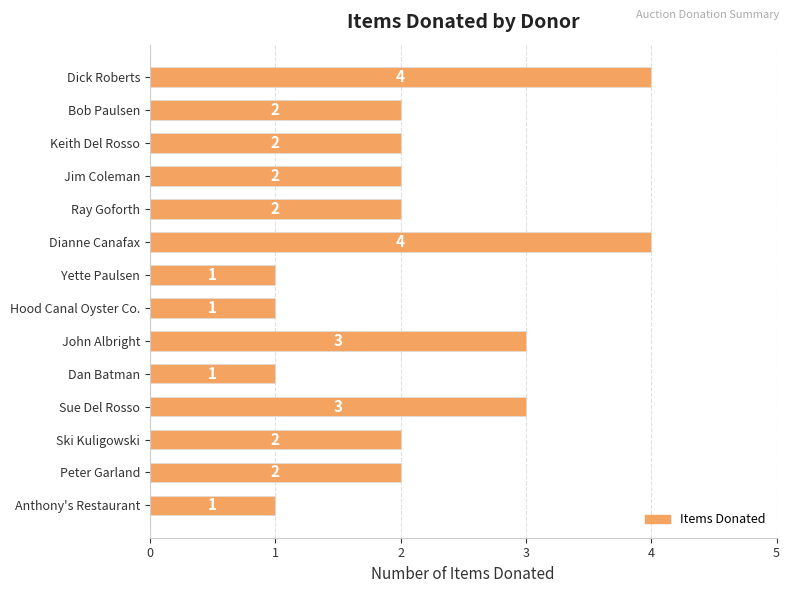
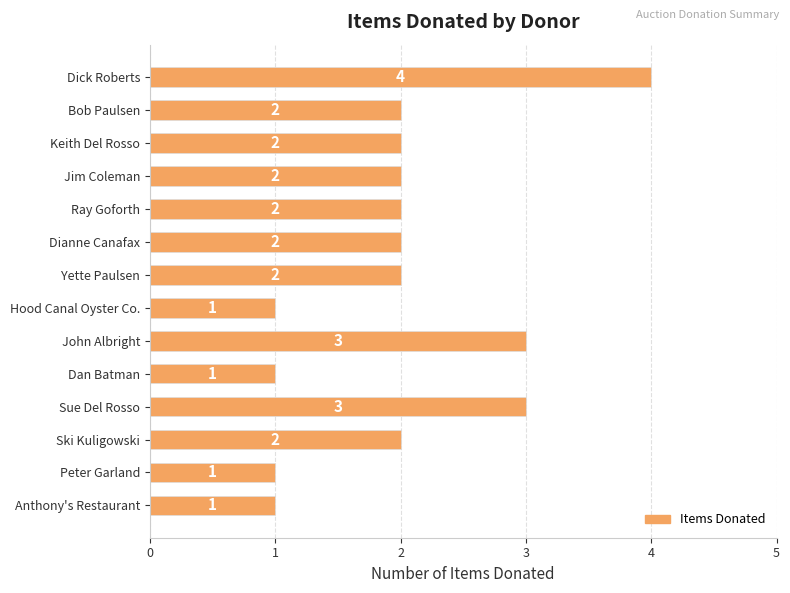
Dianne Canafax: 4 -> 2
Yette Paulsen: 1 -> 2
Peter Garland: 2 -> 1
